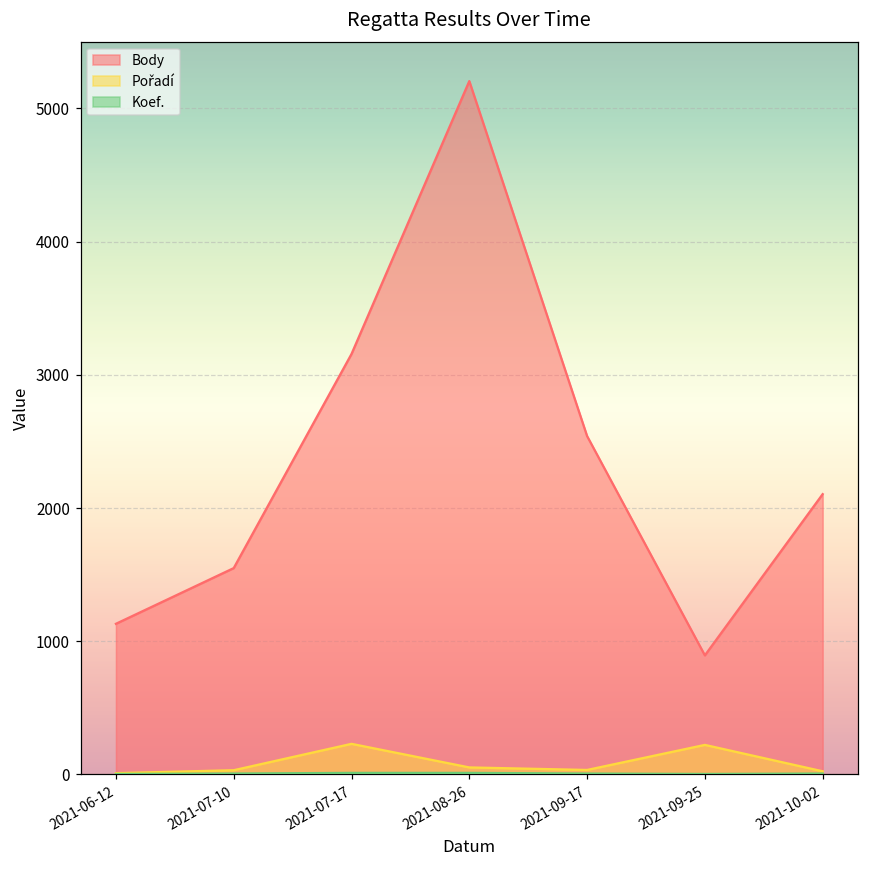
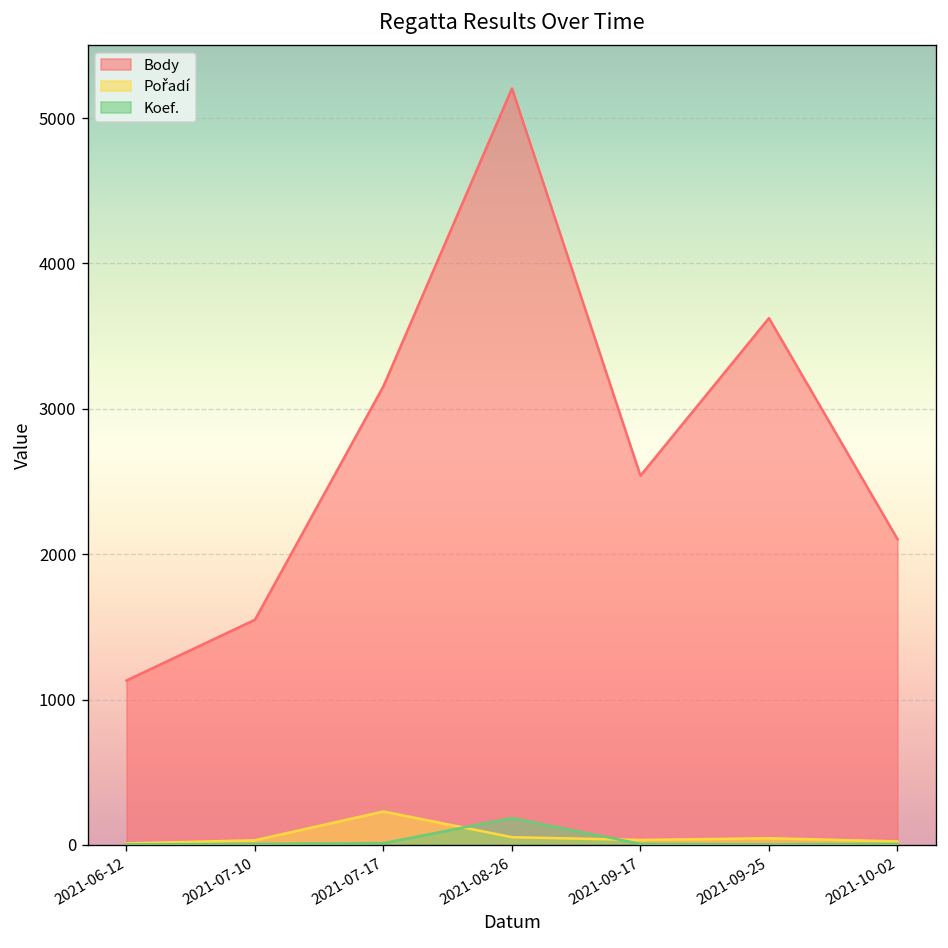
Koef., 2021-08-26: 10 -> 190
Body, 2021-09-25: 890 -> 3620
Pořadí, 2021-09-25: 220 -> 50
